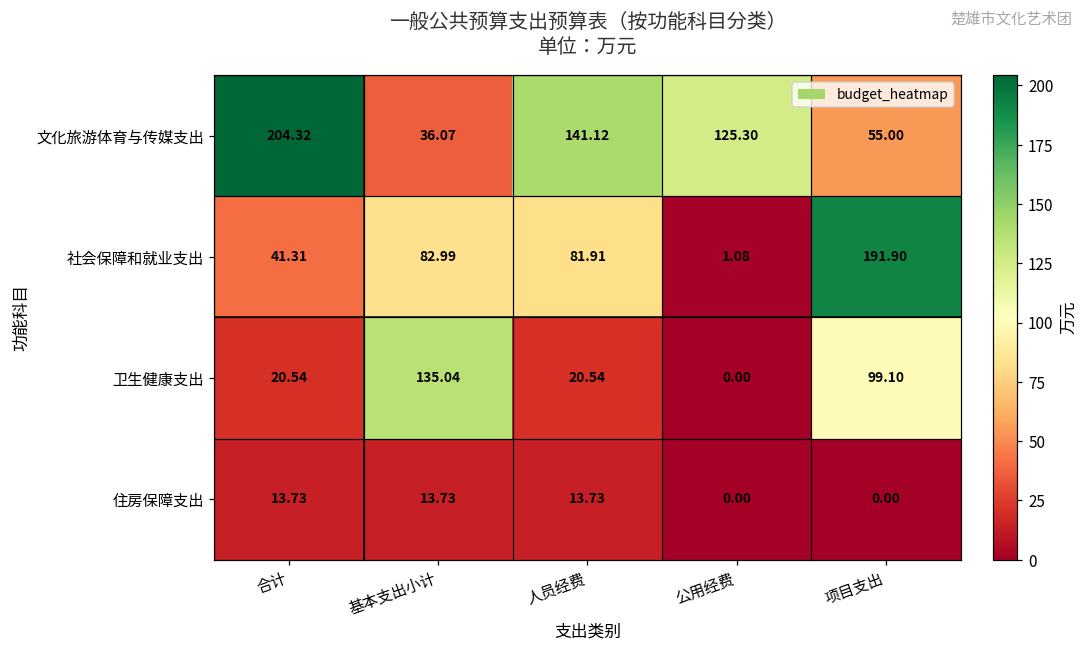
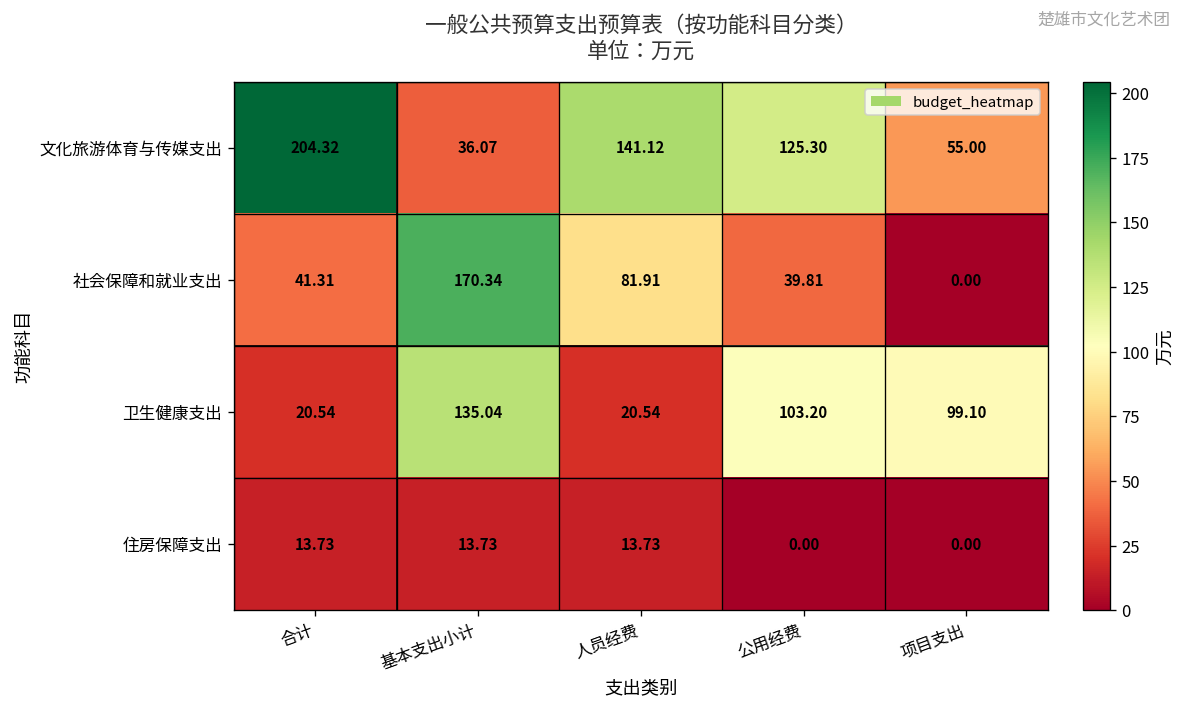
社会保障和就业支出, 基本支出小计: 82.99 -> 170.34
社会保障和就业支出, 公用经费: 1.08 -> 39.81
社会保障和就业支出, 项目支出: 191.90 -> 0.00
卫生健康支出, 公用经费: 0.00 -> 103.20
